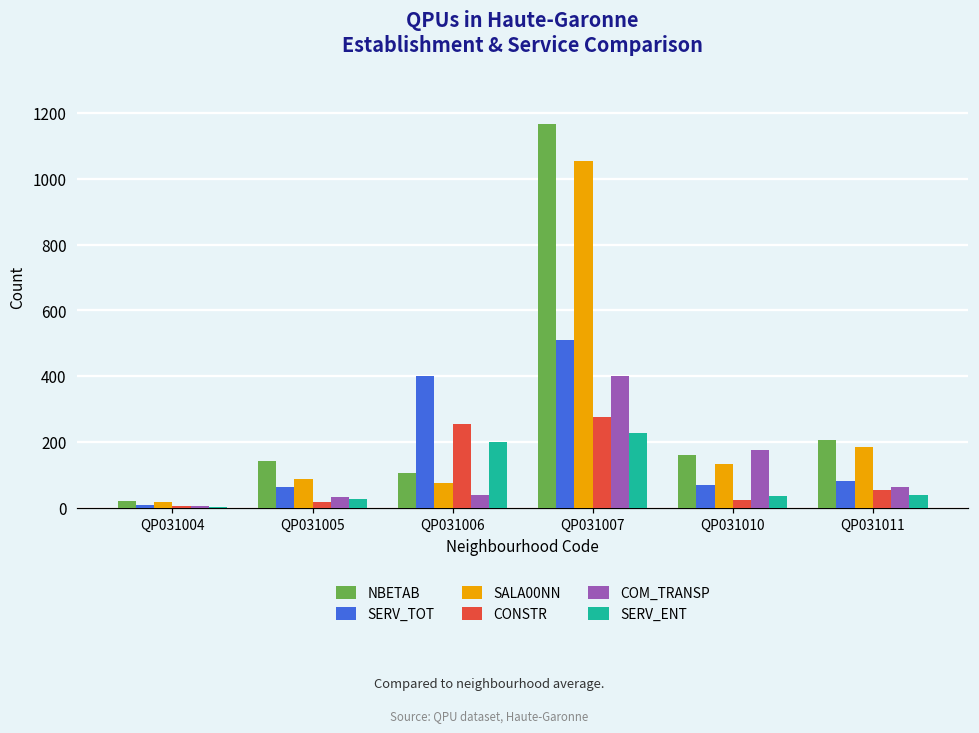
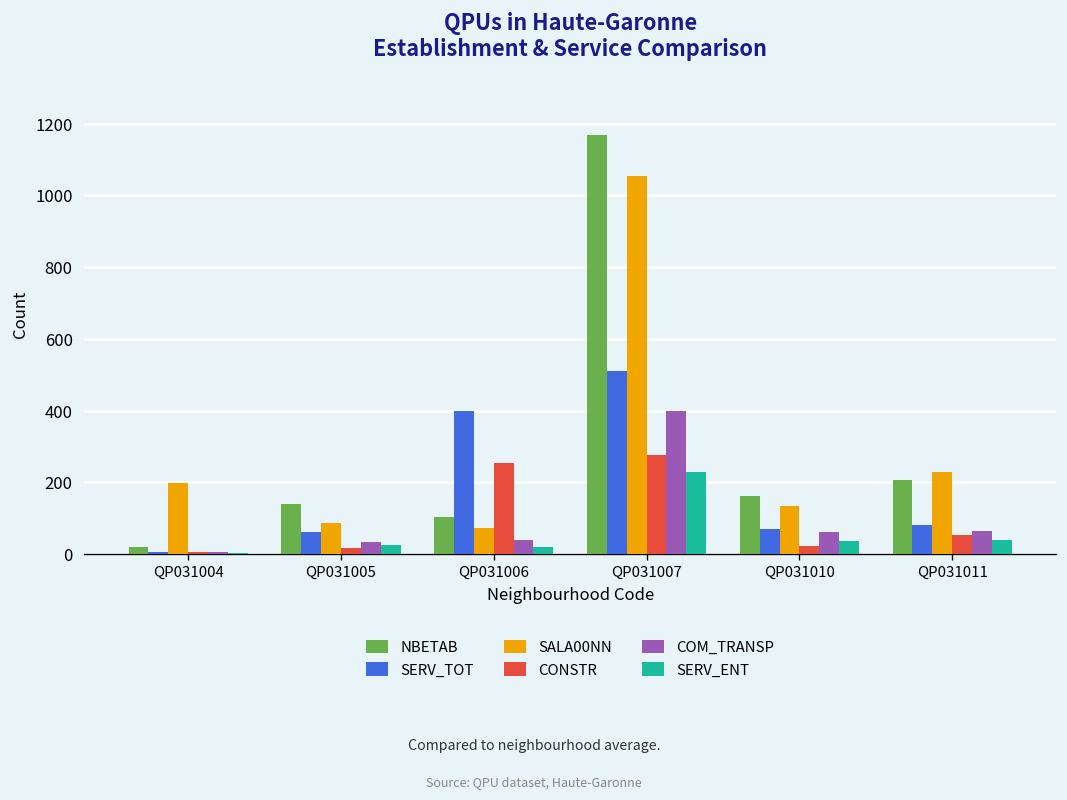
SALA00NN, QP031004: 20 -> 200
SERV_ENT, QP031006: 200 -> 20
COM_TRANSP, QP031010: 170 -> 60
SALA00NN, QP031011: 180 -> 230
